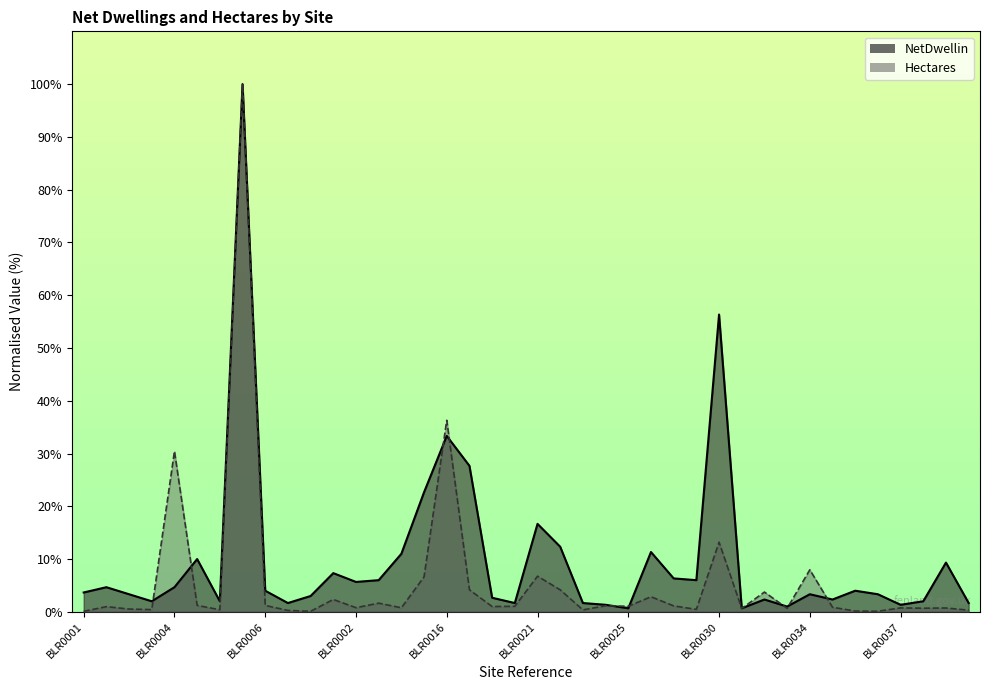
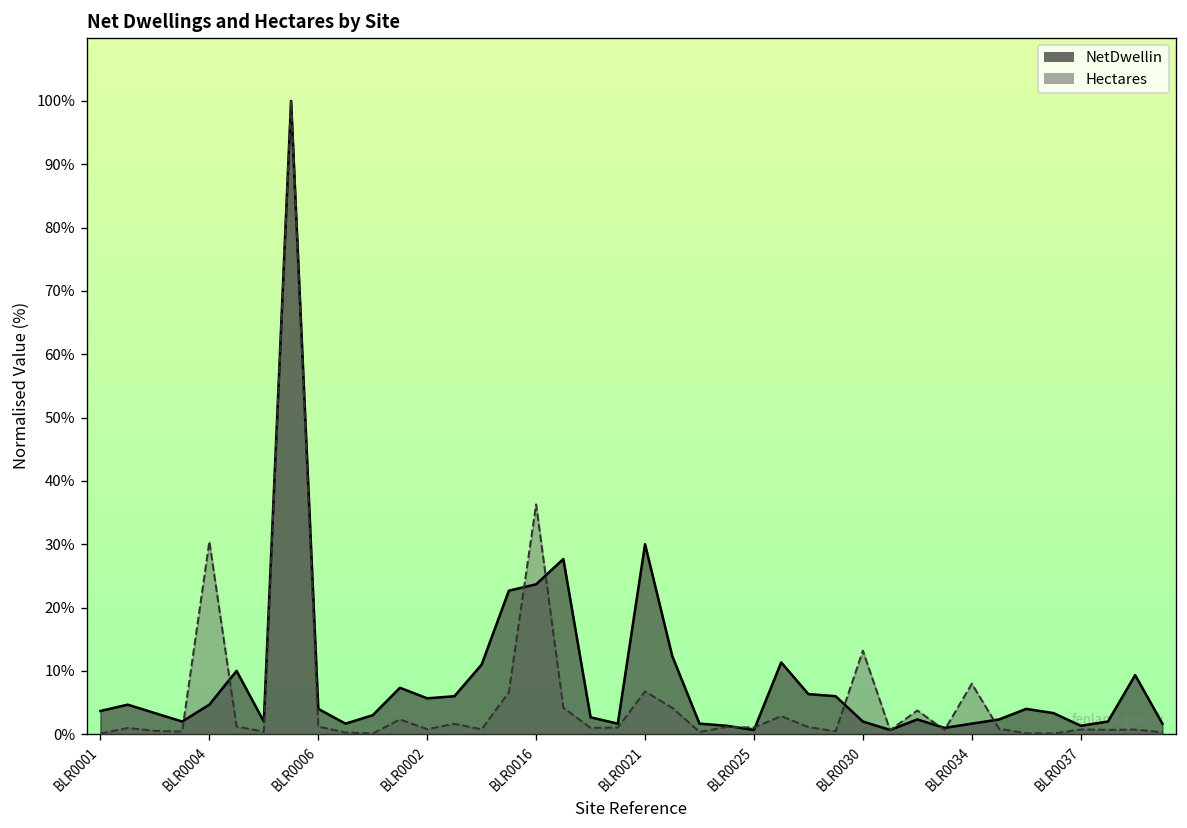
NetDwellin, BLR0016: 33% -> 24%
NetDwellin, BLR0021: 17% -> 30%
NetDwellin, BLR0030: 56% -> 2%
NetDwellin, BLR0034: 3% -> 2%
